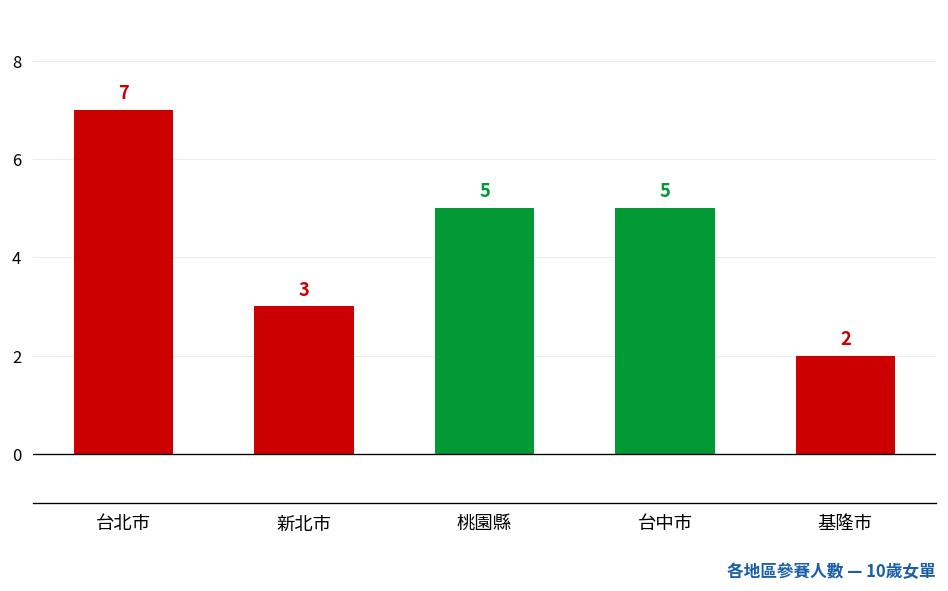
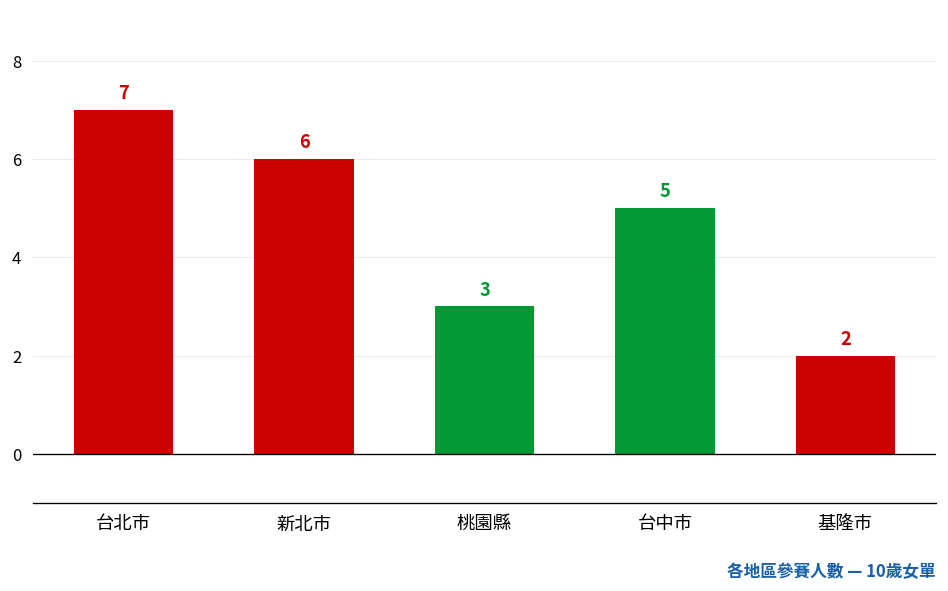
新北市: 3 -> 6
桃園縣: 5 -> 3
